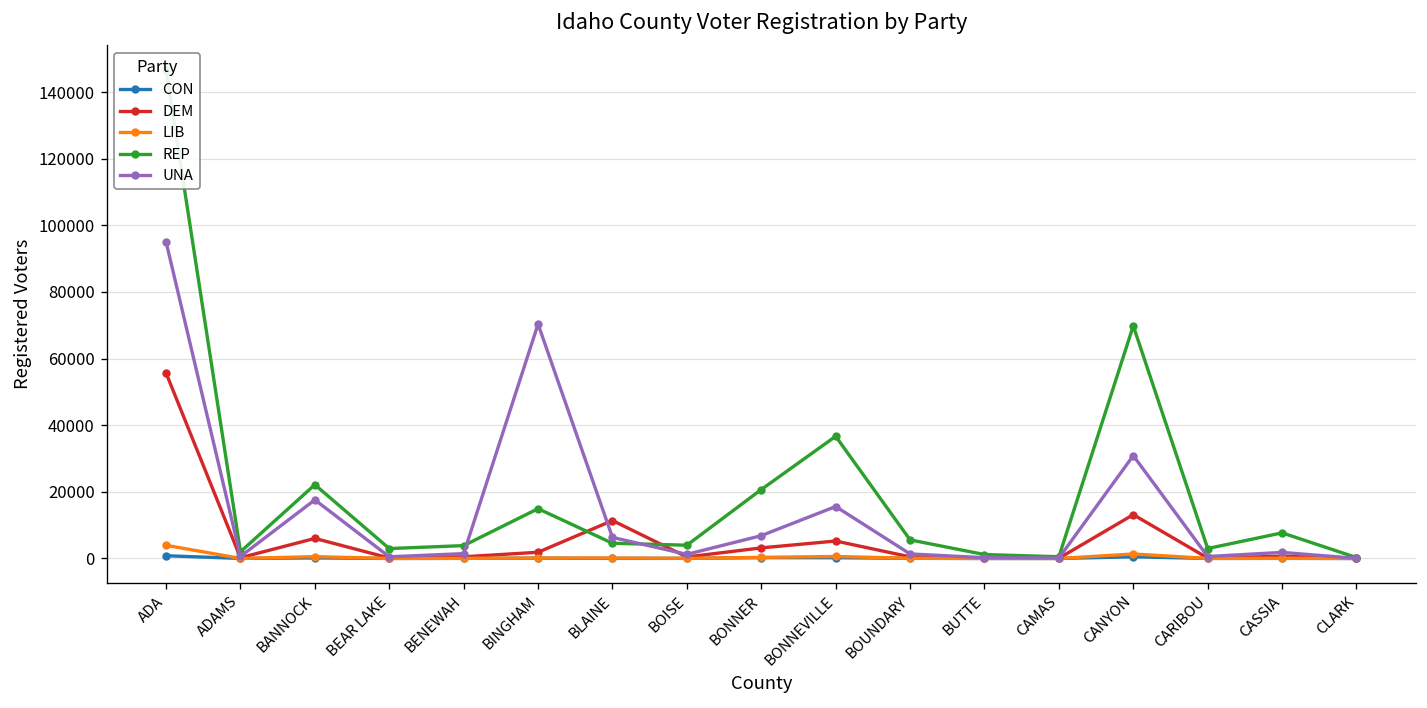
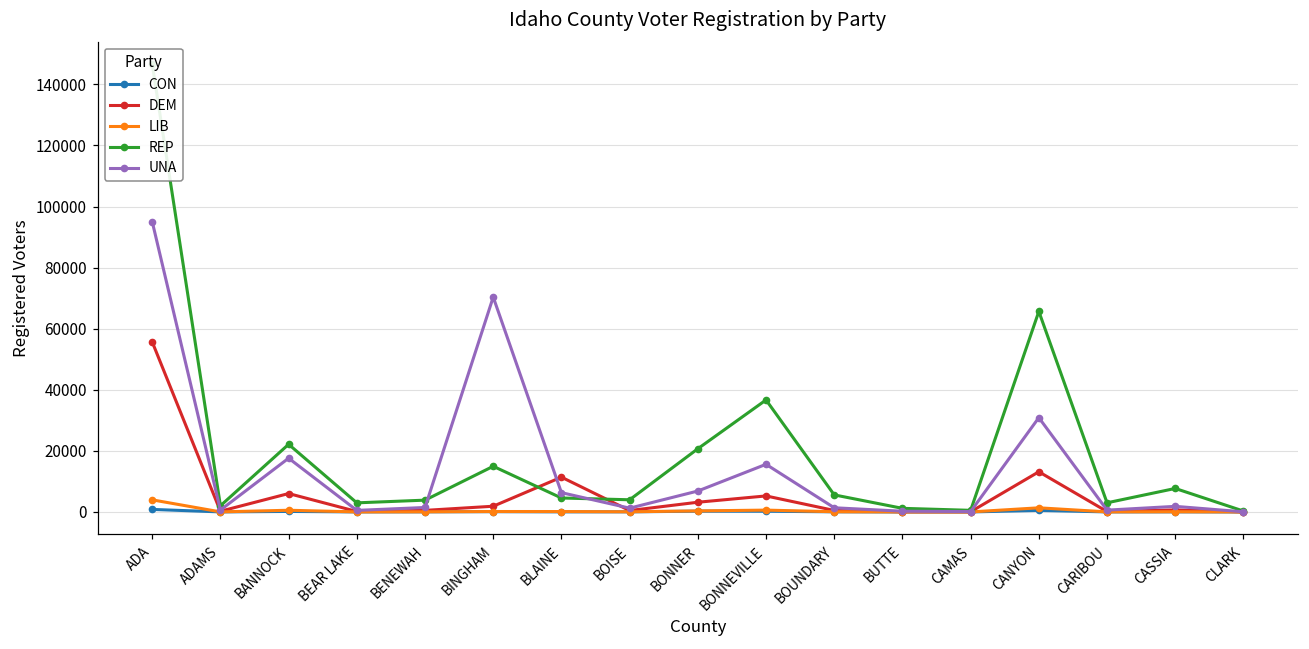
REP, CANYON: 70000 -> 66000
